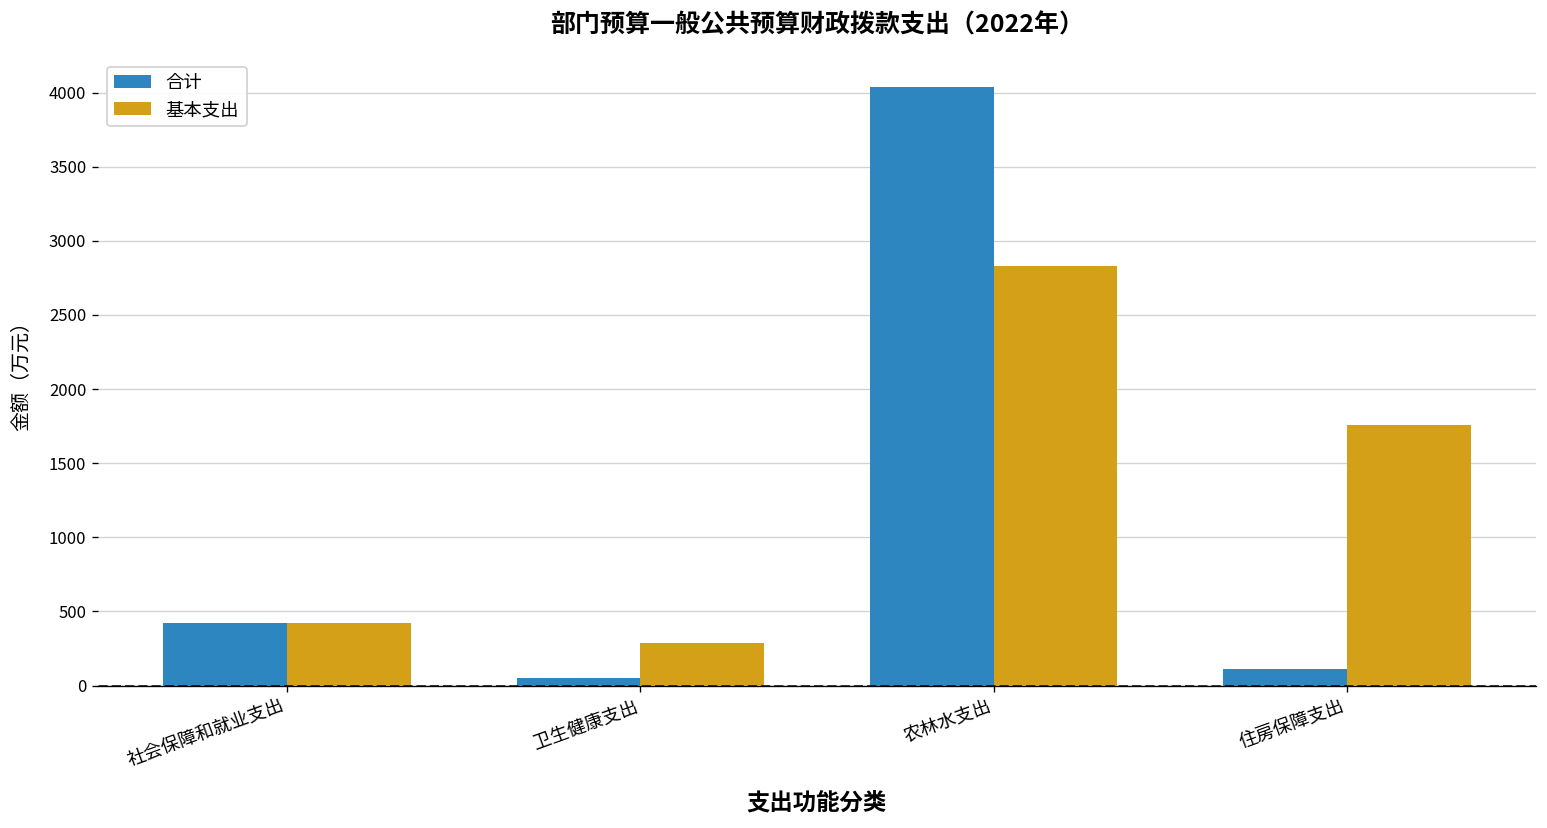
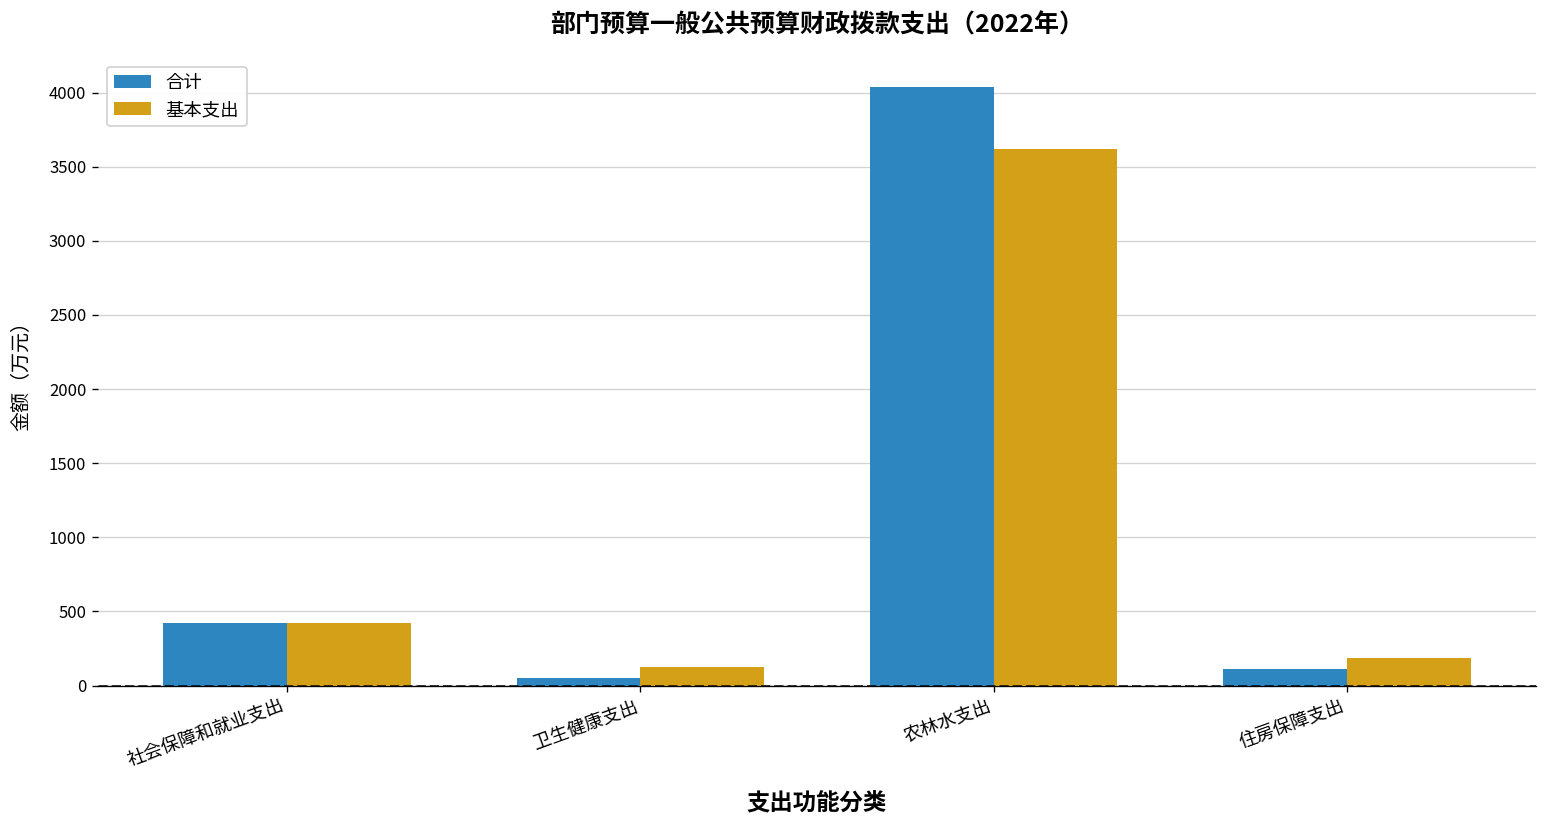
基本支出, 卫生健康支出: 290 -> 130
基本支出, 农林水支出: 2830 -> 3620
基本支出, 住房保障支出: 1760 -> 190
